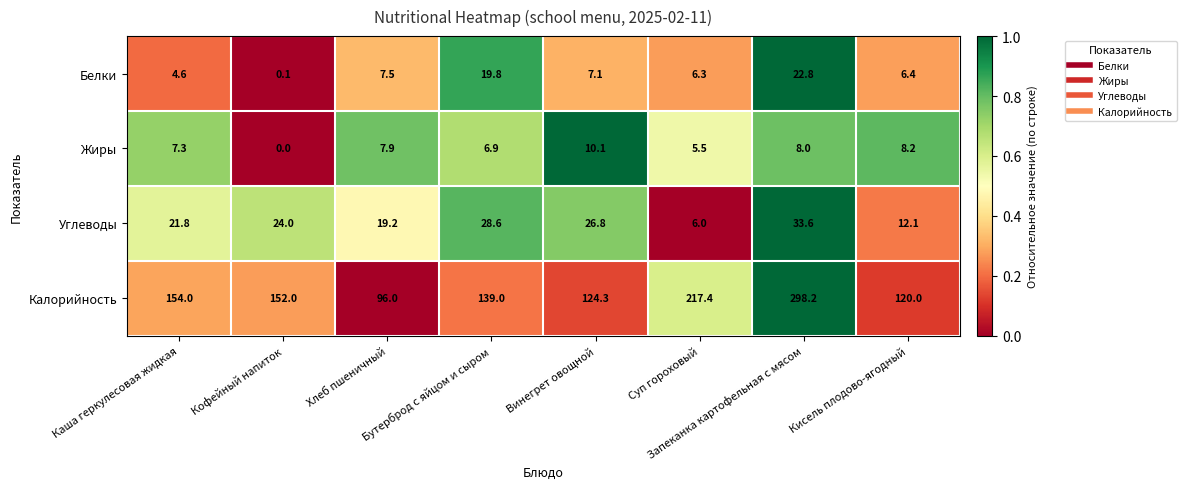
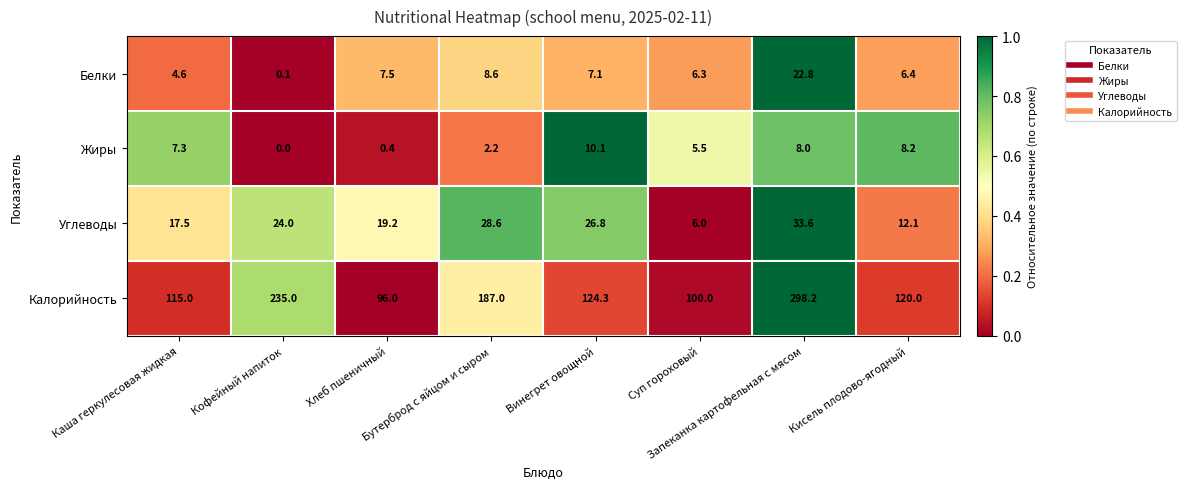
Белки, Бутерброд с яйцом и сыром: 19.8 -> 8.6
Жиры, Хлеб пшеничный: 7.9 -> 0.4
Жиры, Бутерброд с яйцом и сыром: 6.9 -> 2.2
Углеводы, Каша геркулесовая жидкая: 21.8 -> 17.5
Калорийность, Каша геркулесовая жидкая: 154.0 -> 115.0
Калорийность, Кофейный напиток: 152.0 -> 235.0
Калорийность, Бутерброд с яйцом и сыром: 139.0 -> 187.0
Калорийность, Суп гороховый: 217.4 -> 100.0
